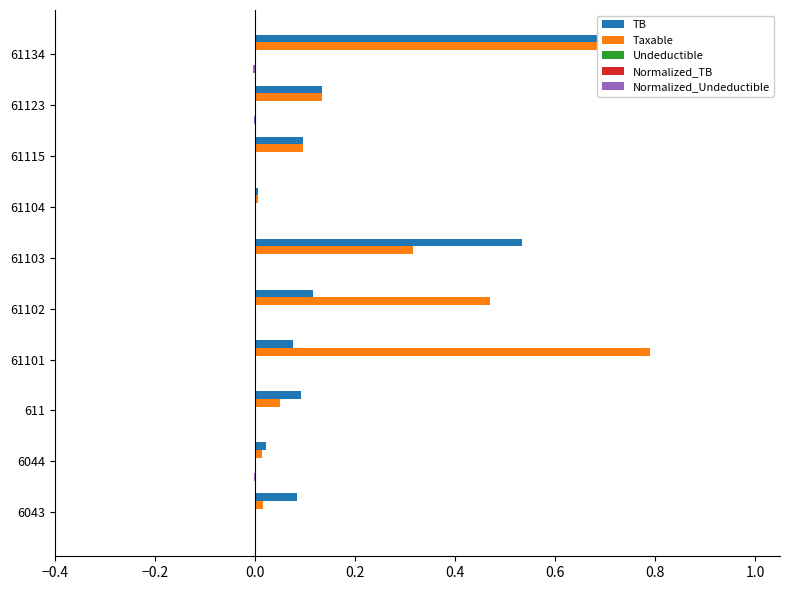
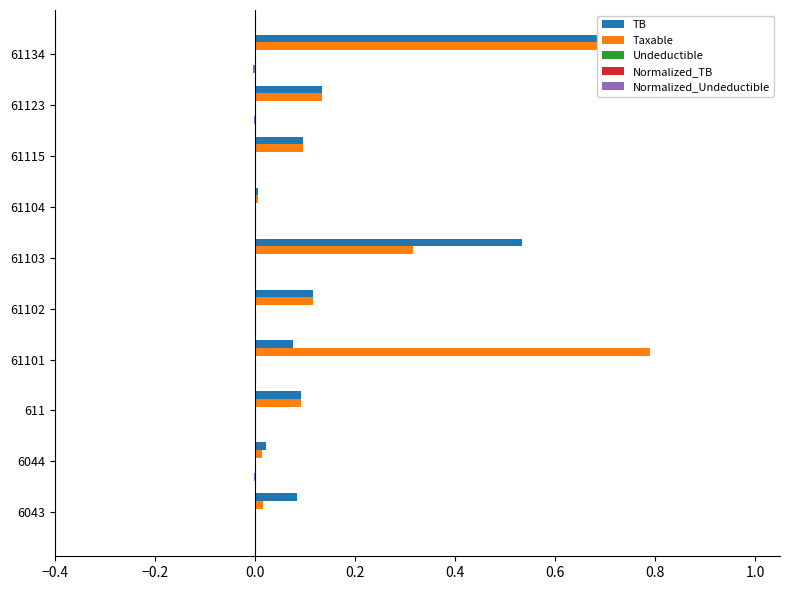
Taxable, 61102: 0.47 -> 0.12
Taxable, 611: 0.05 -> 0.09
